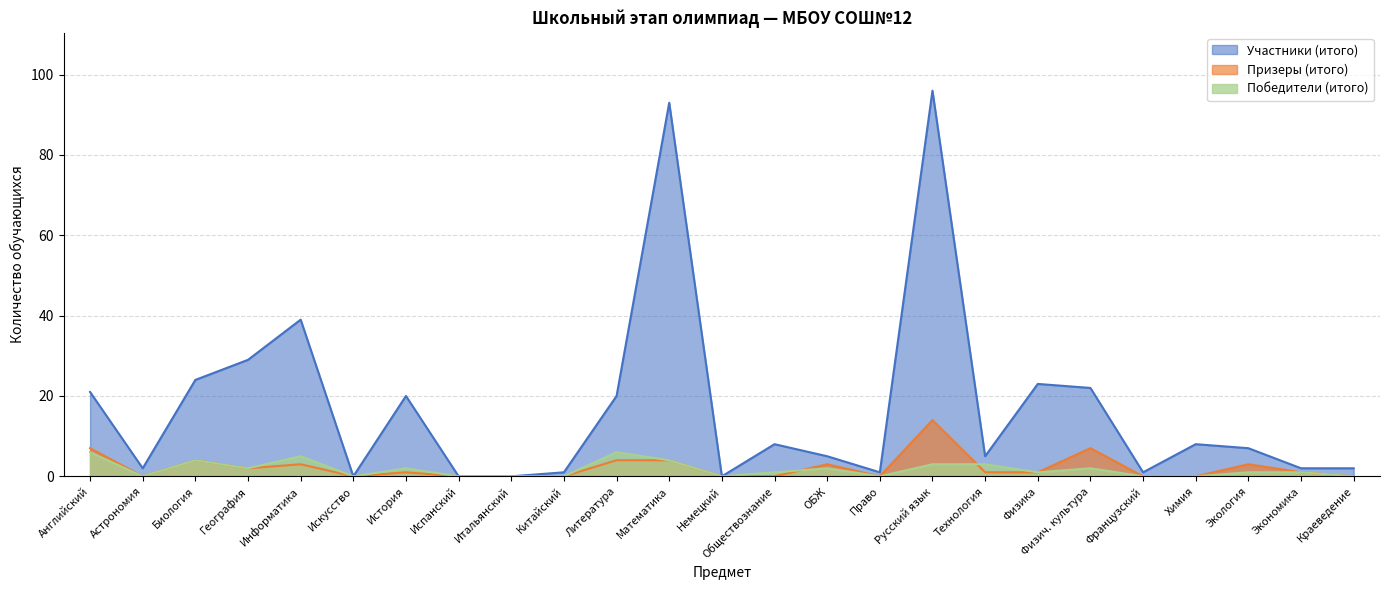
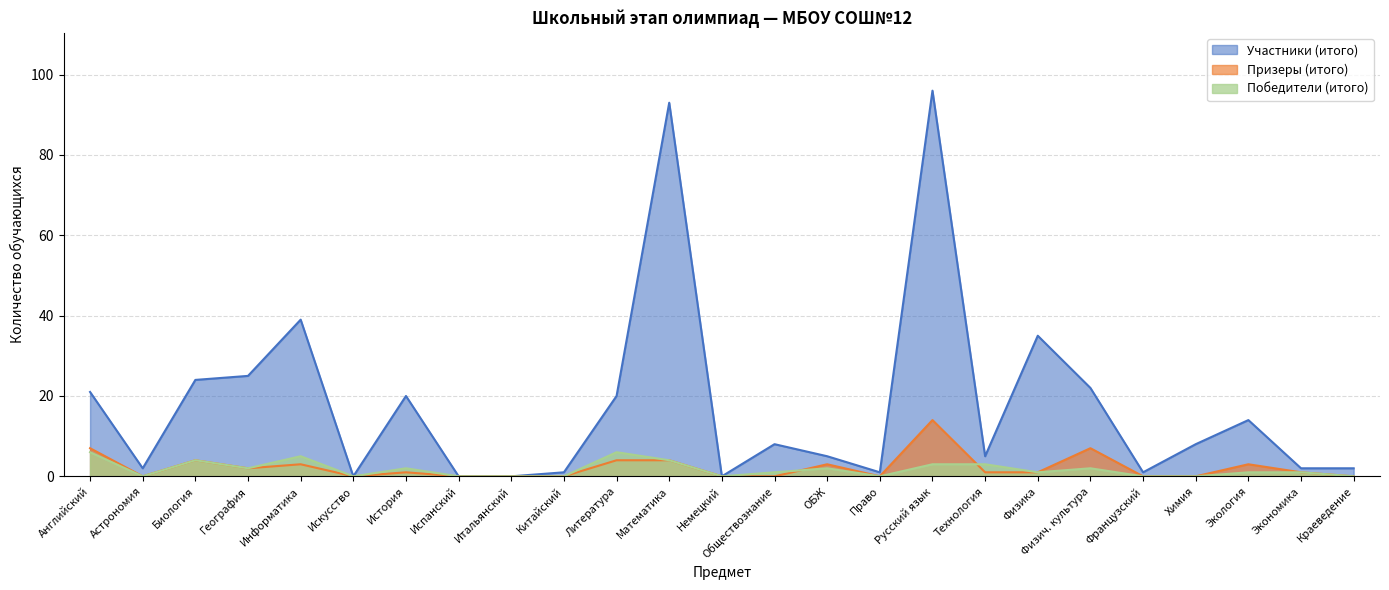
Участники (итого), География: 29 -> 25
Участники (итого), Физика: 23 -> 35
Участники (итого), Экология: 7 -> 14
